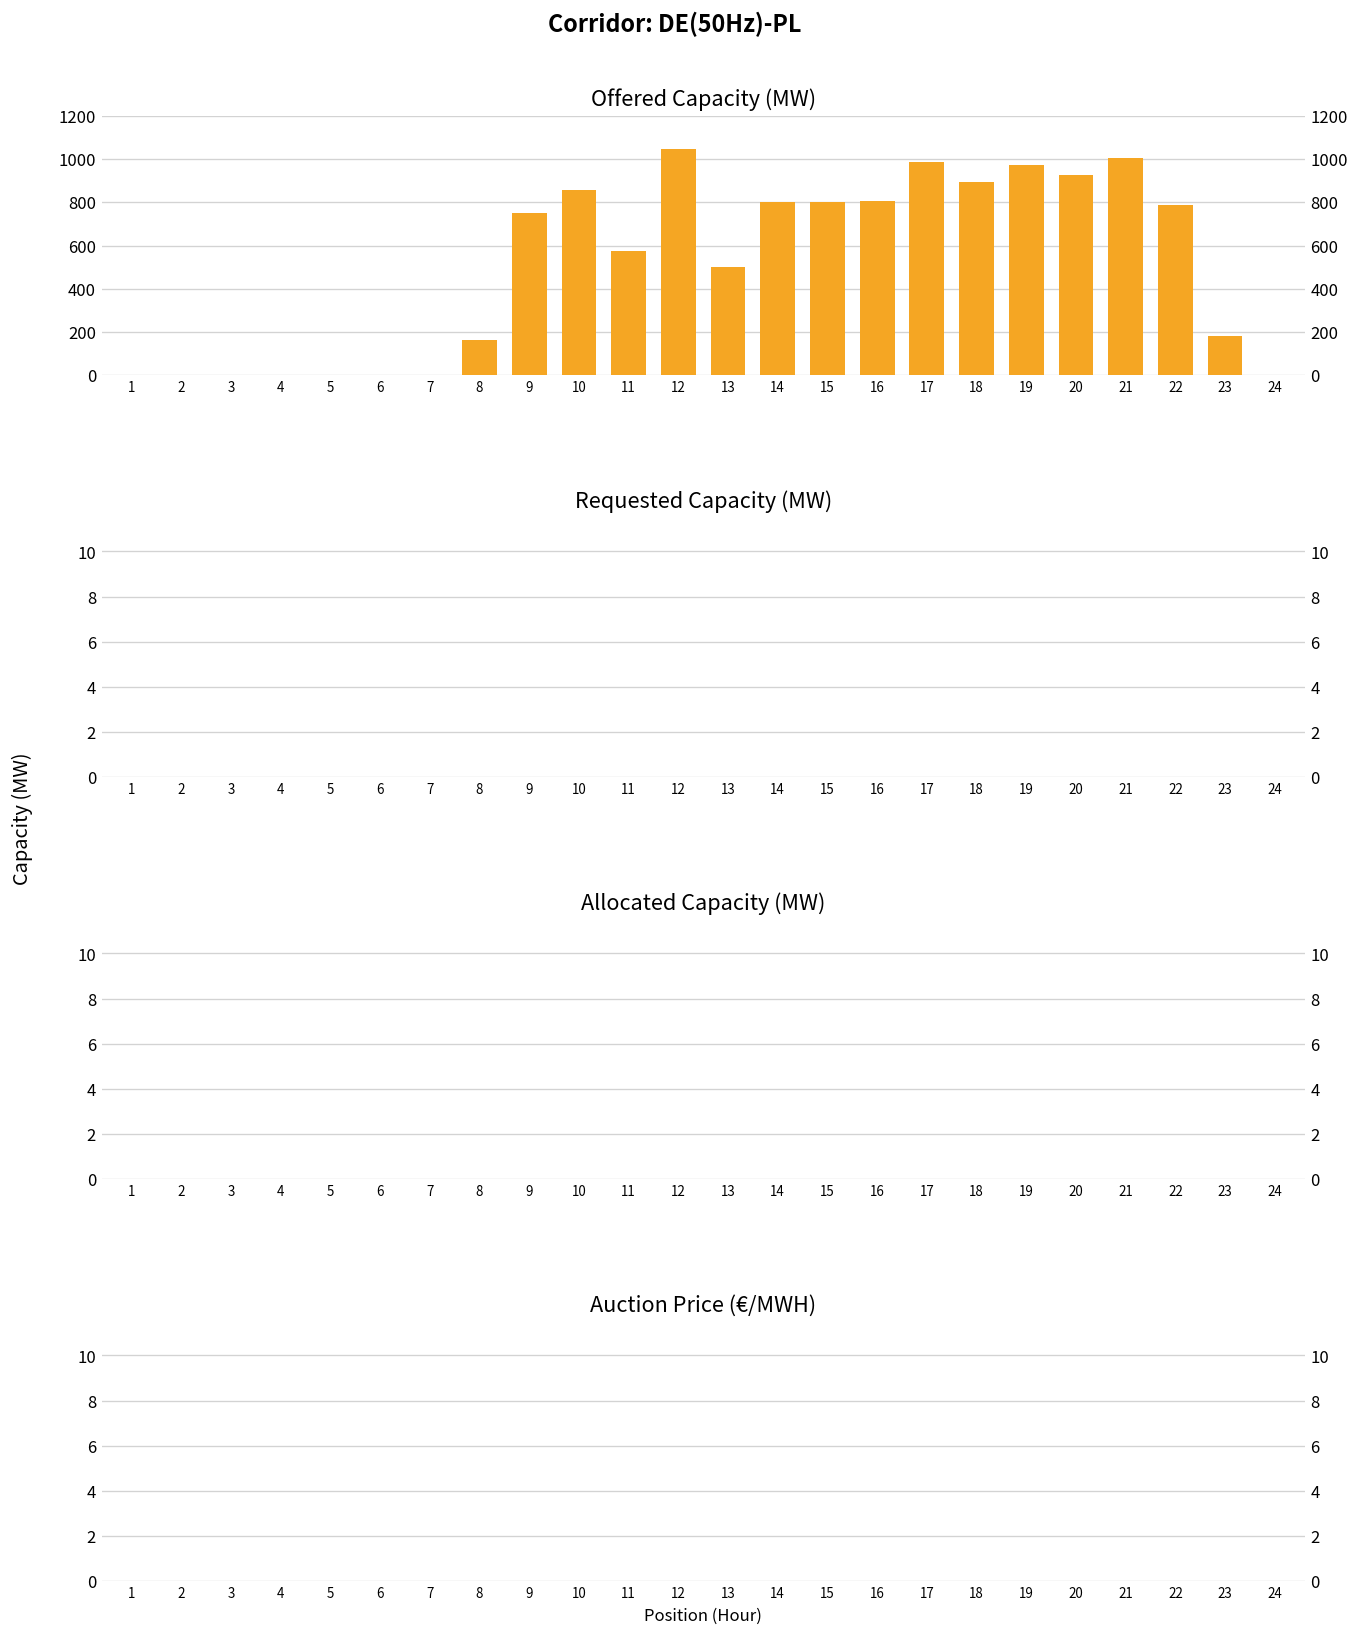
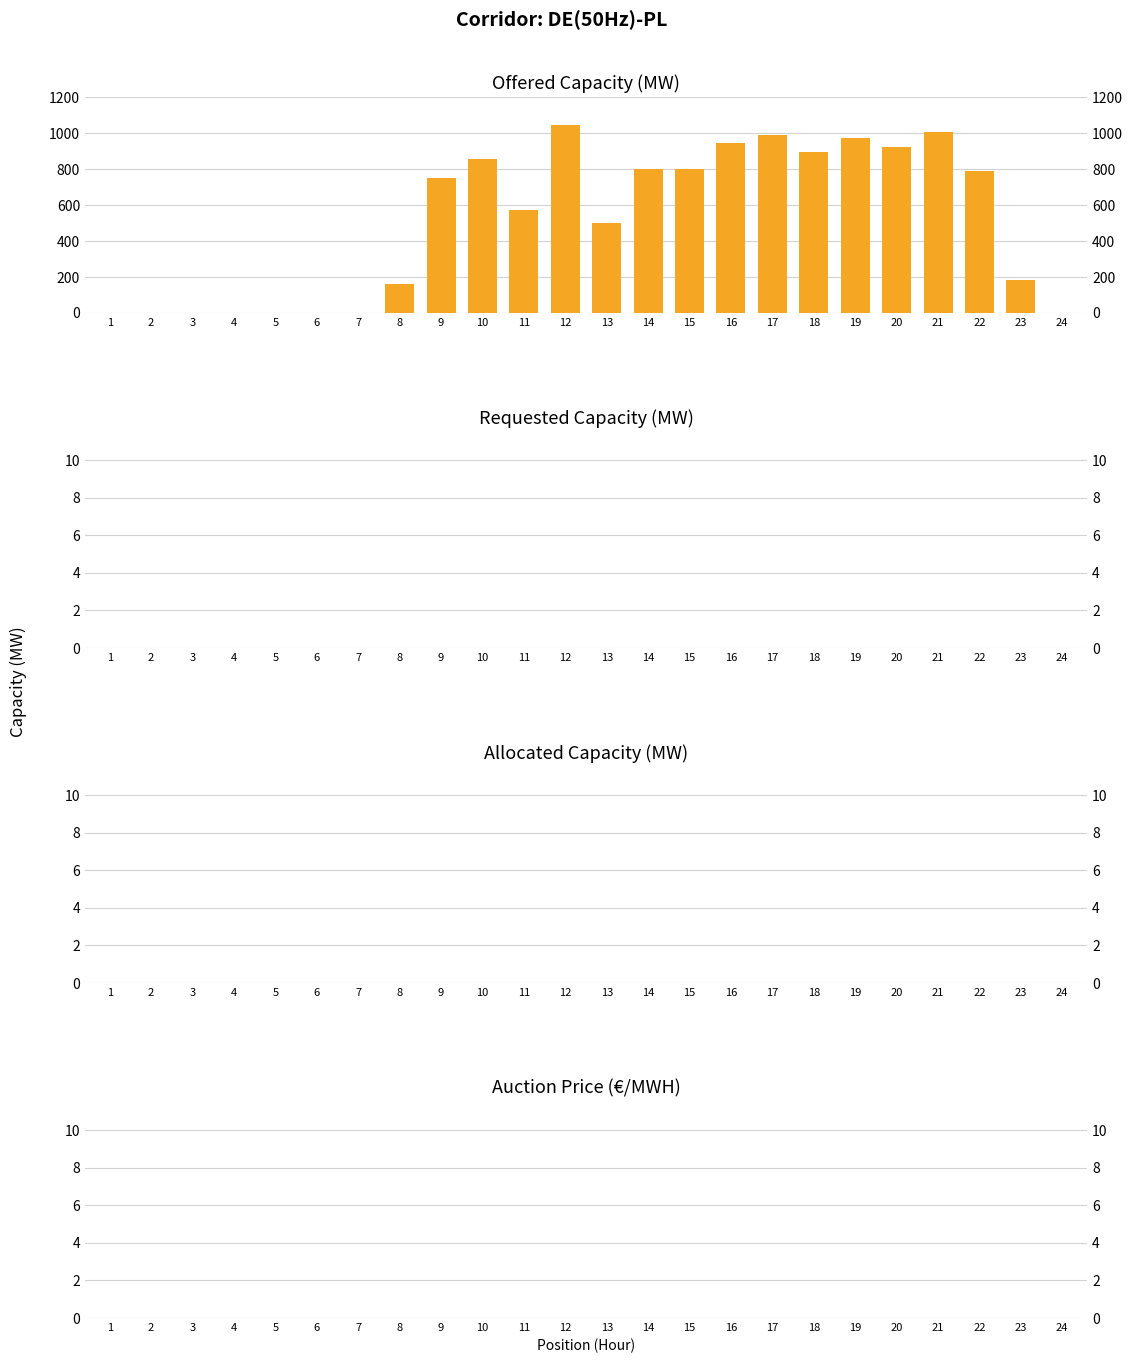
Offered Capacity (MW), 16: 810 -> 950
